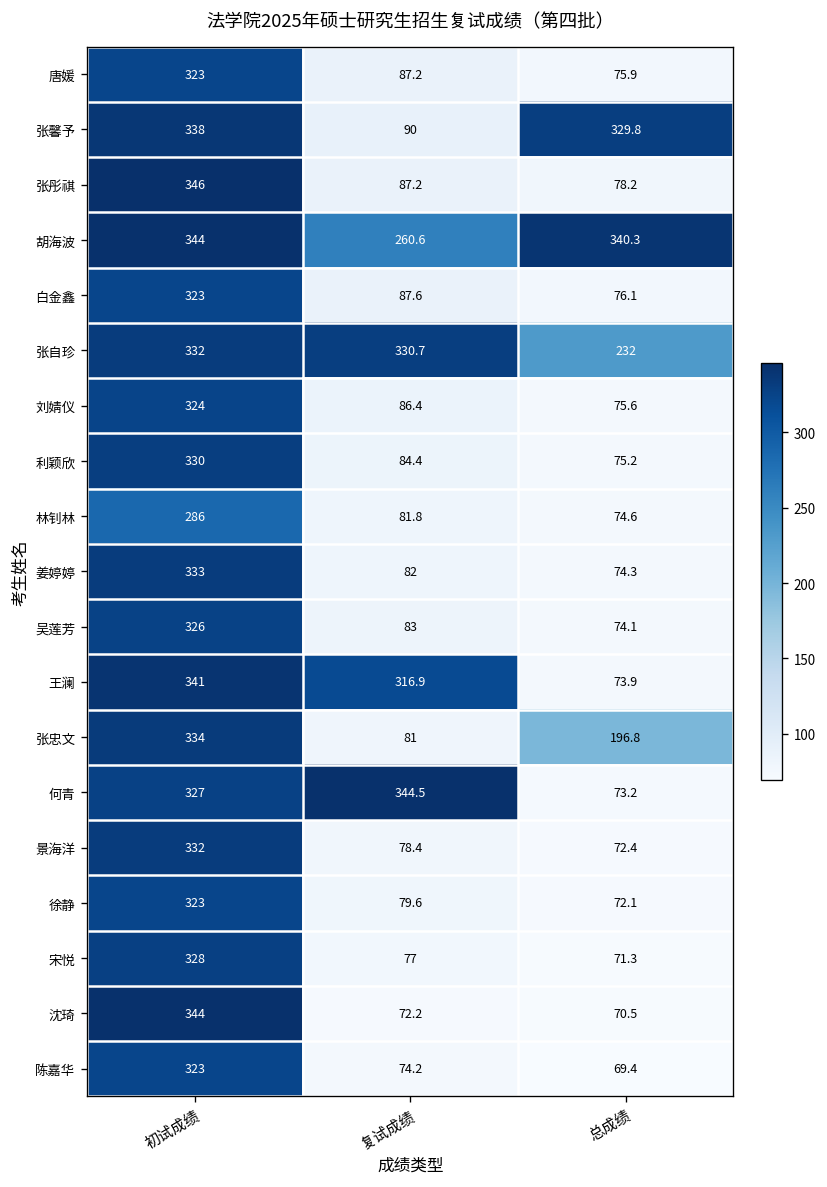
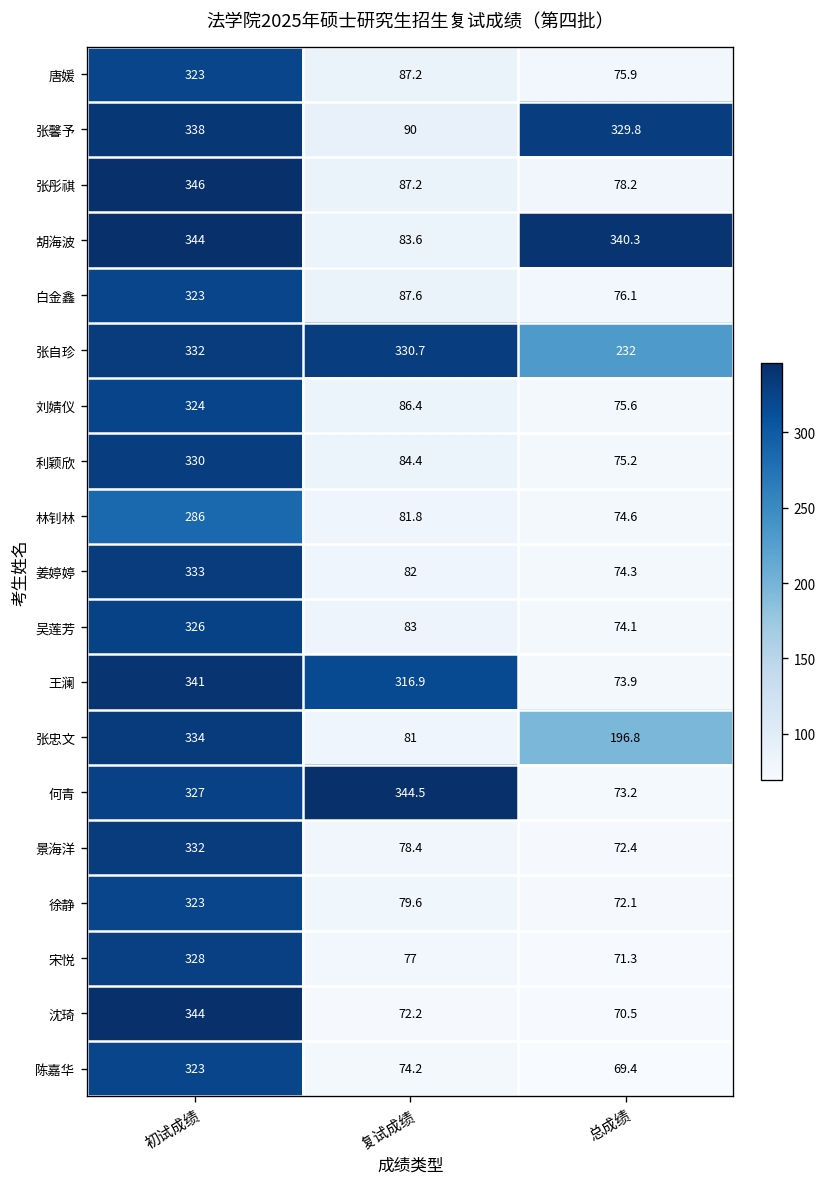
胡海波, 复试成绩: 260.6 -> 83.6
